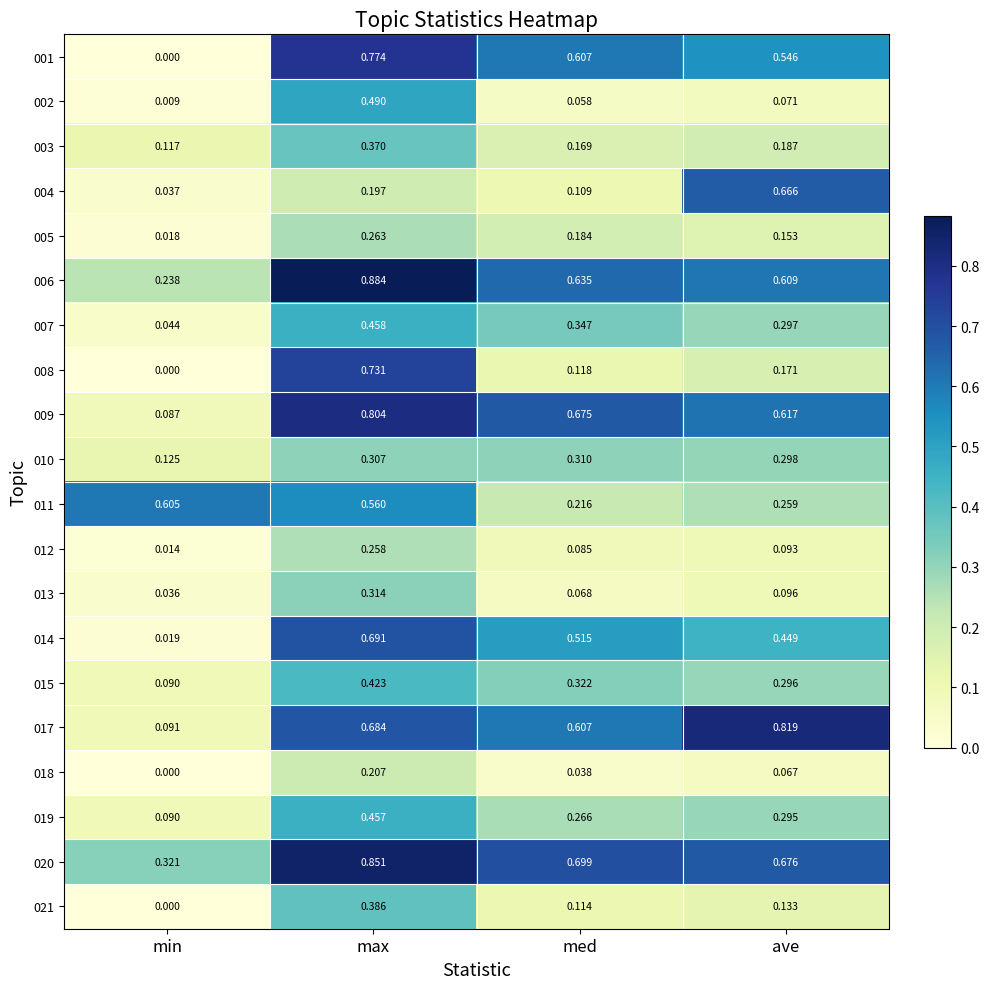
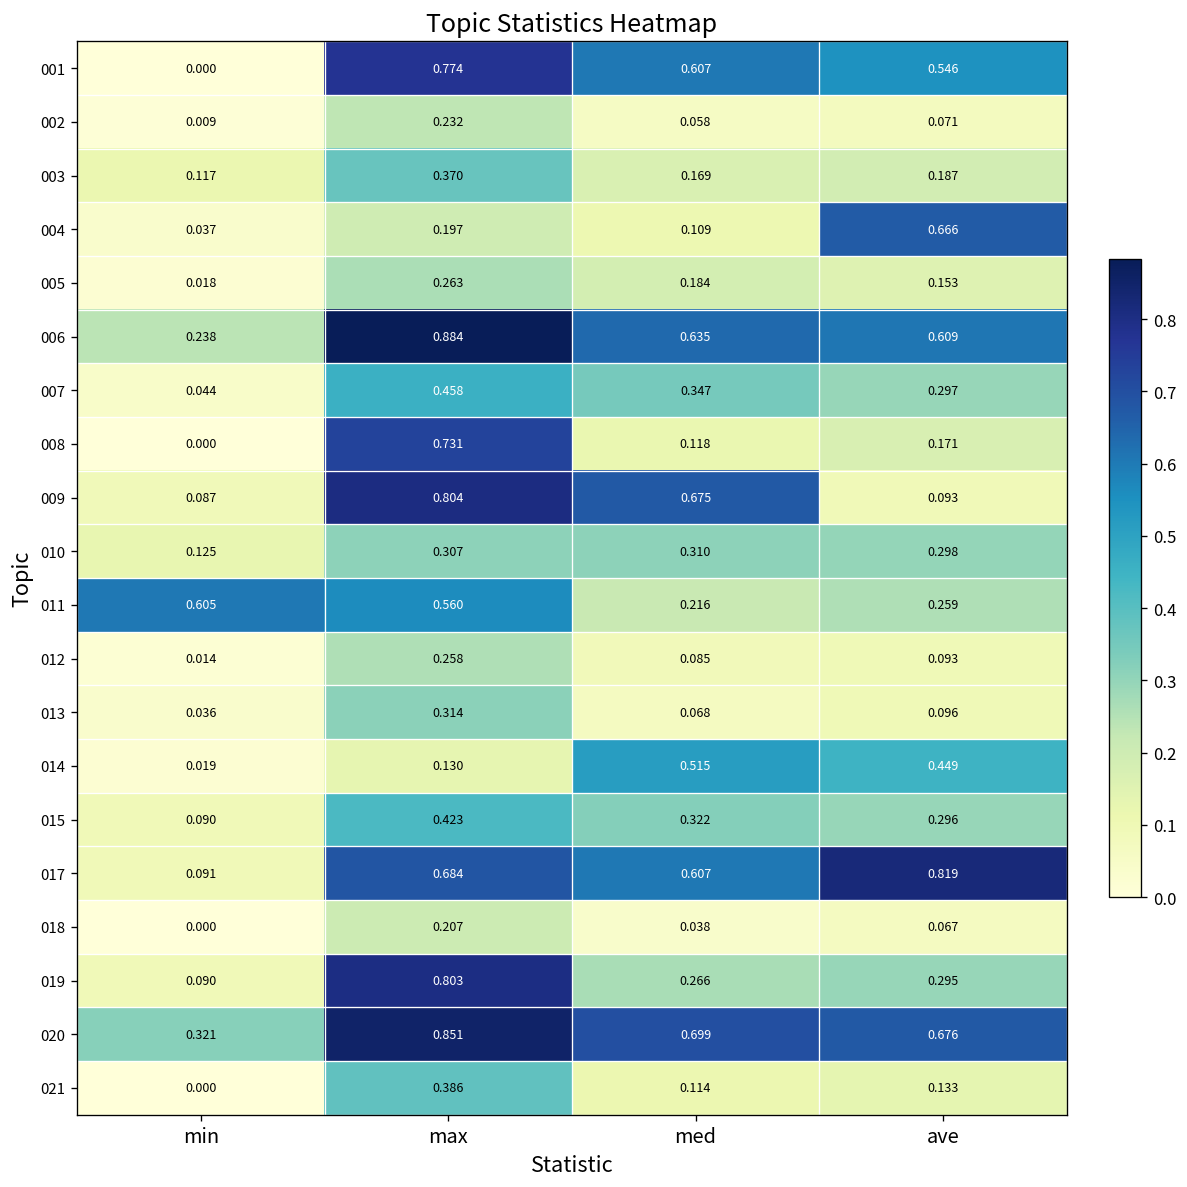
002, max: 0.490 -> 0.232
009, ave: 0.617 -> 0.093
014, max: 0.691 -> 0.130
019, max: 0.457 -> 0.803
